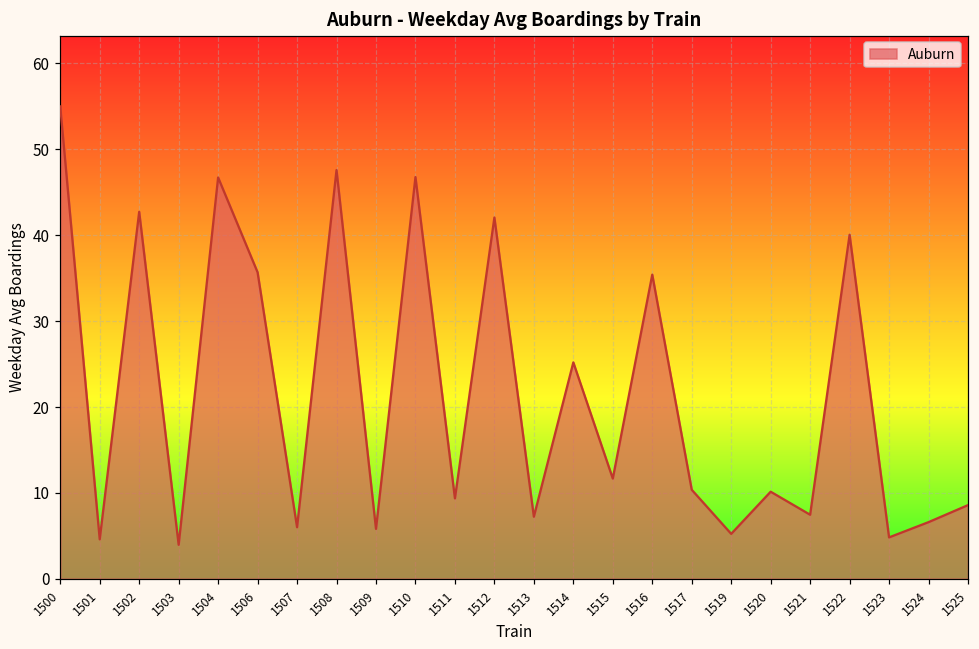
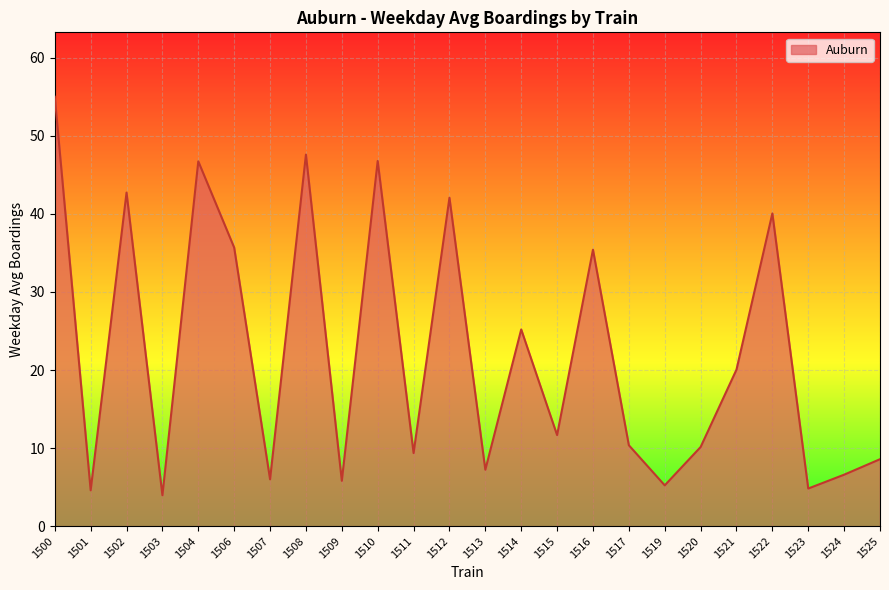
1521: 7 -> 20
